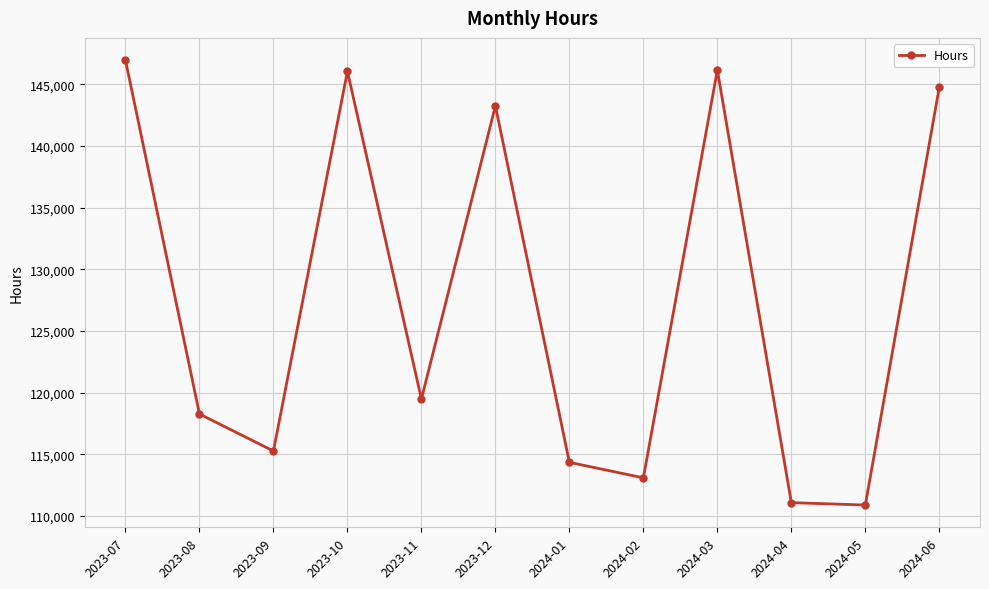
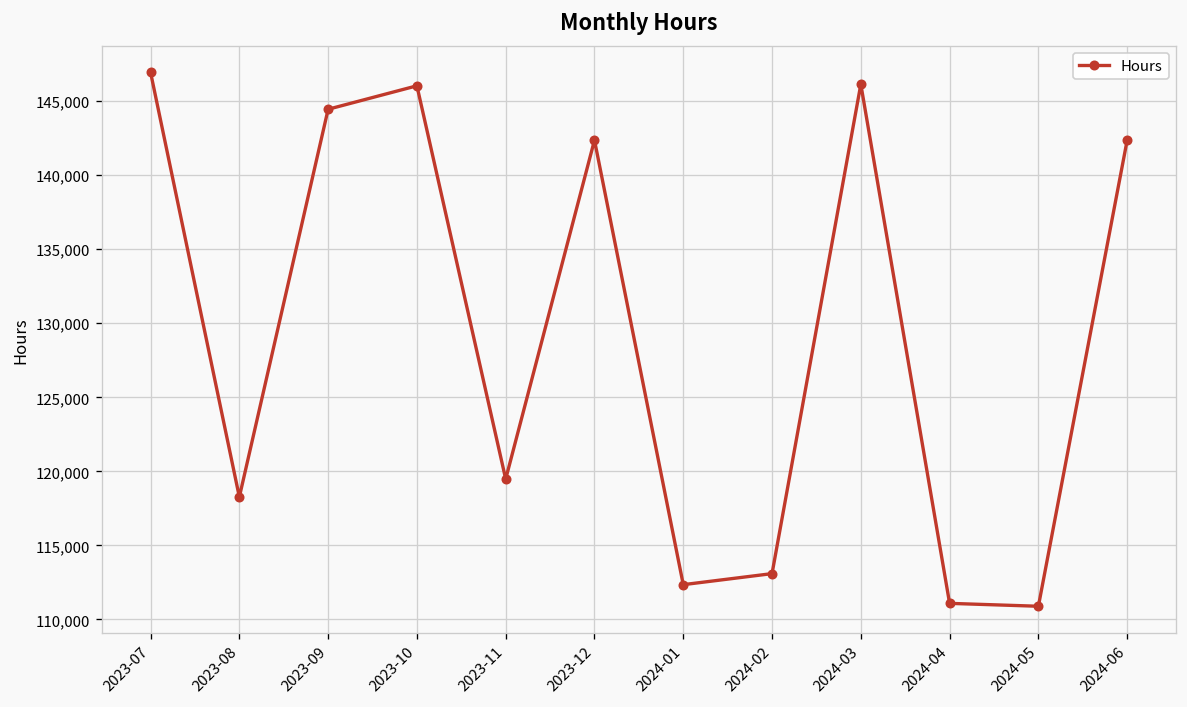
2023-09: 115,300 -> 144,500
2023-12: 143,200 -> 142,400
2024-01: 114,300 -> 112,300
2024-06: 144,800 -> 142,400
